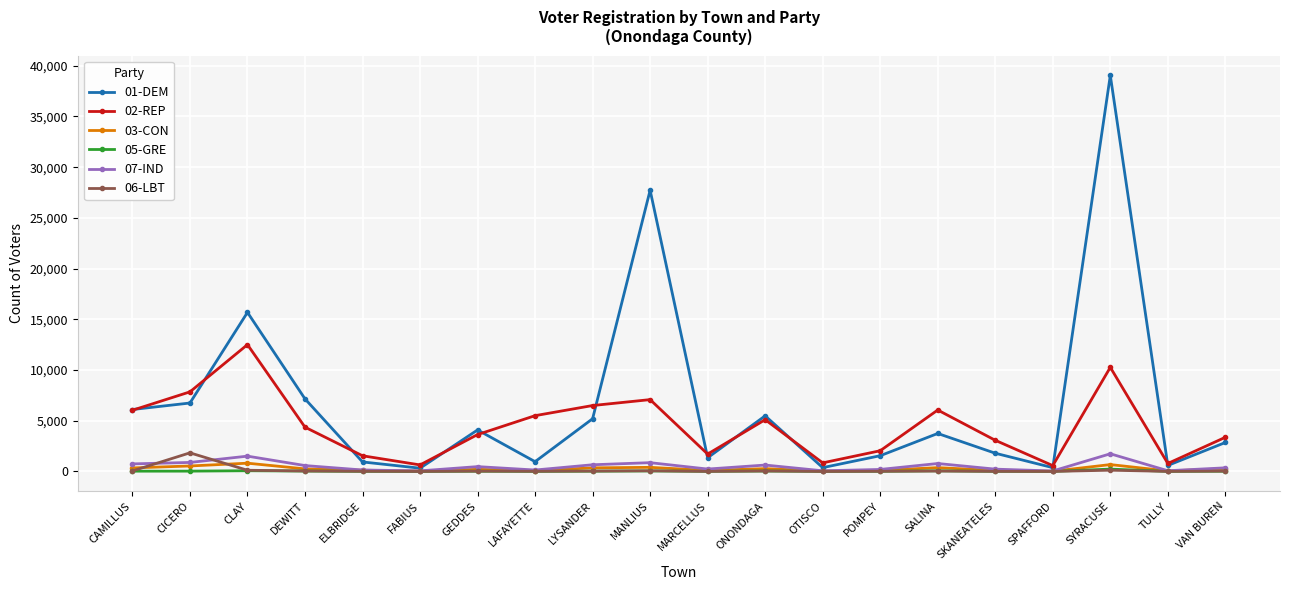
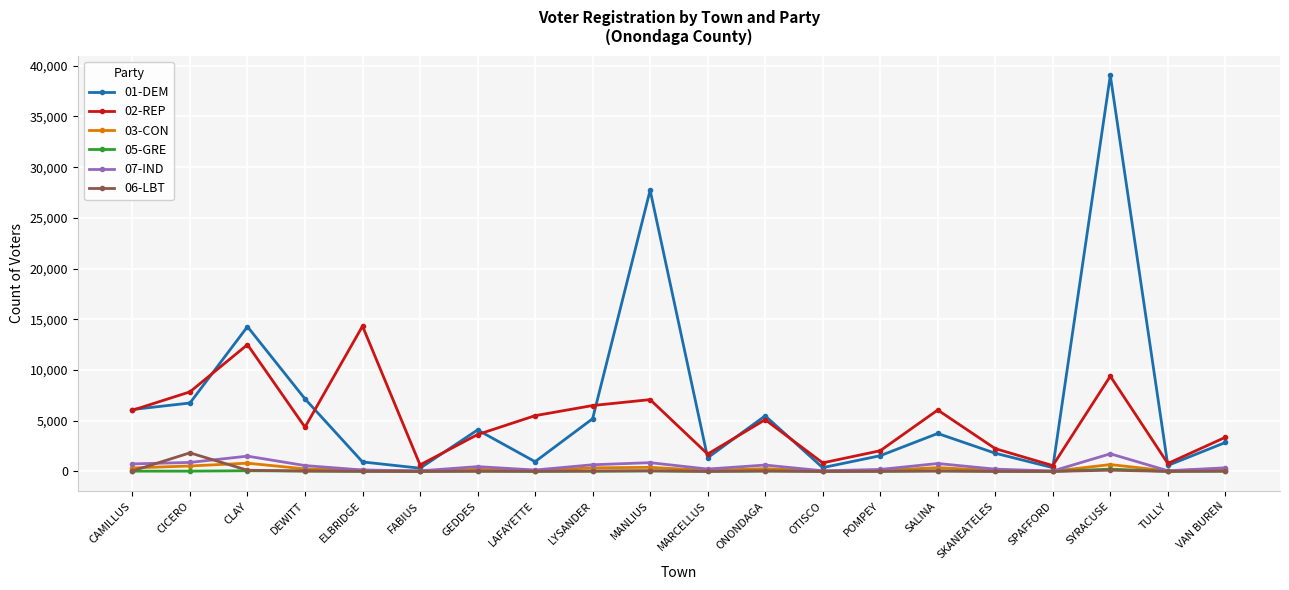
01-DEM, CLAY: 15,700 -> 14,300
02-REP, ELBRIDGE: 1,500 -> 14,300
02-REP, SKANEATELES: 3,100 -> 2,200
02-REP, SYRACUSE: 10,300 -> 9,400
